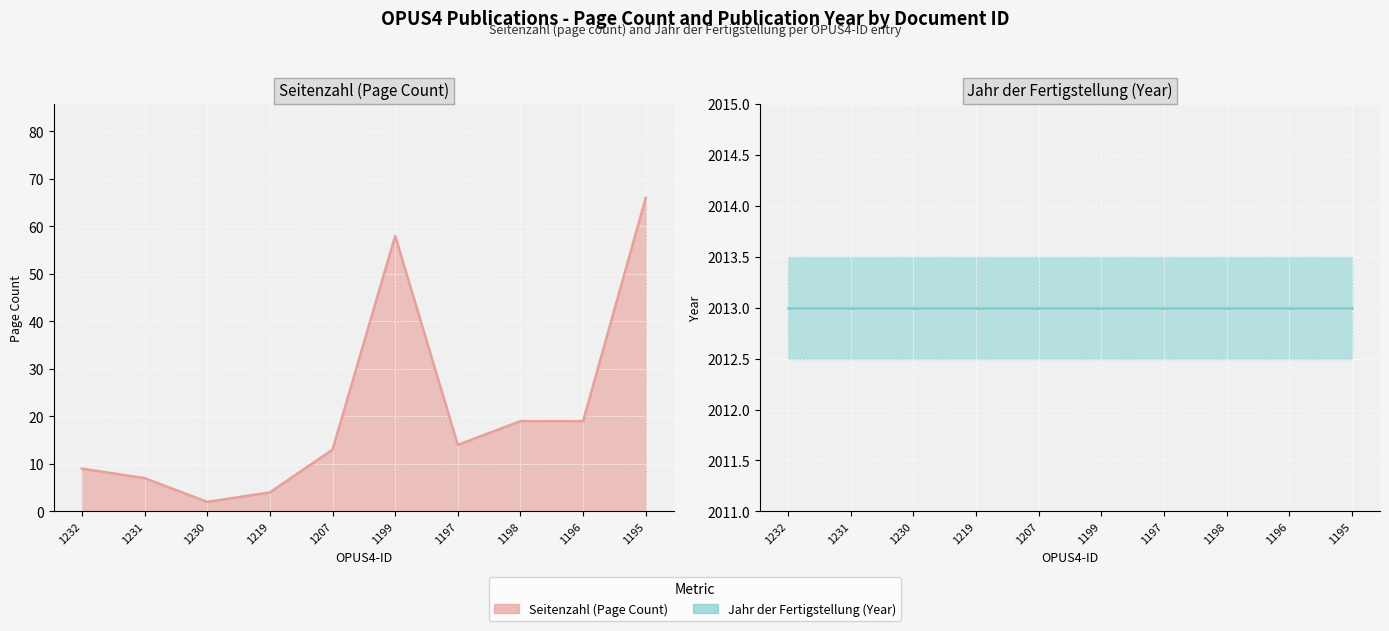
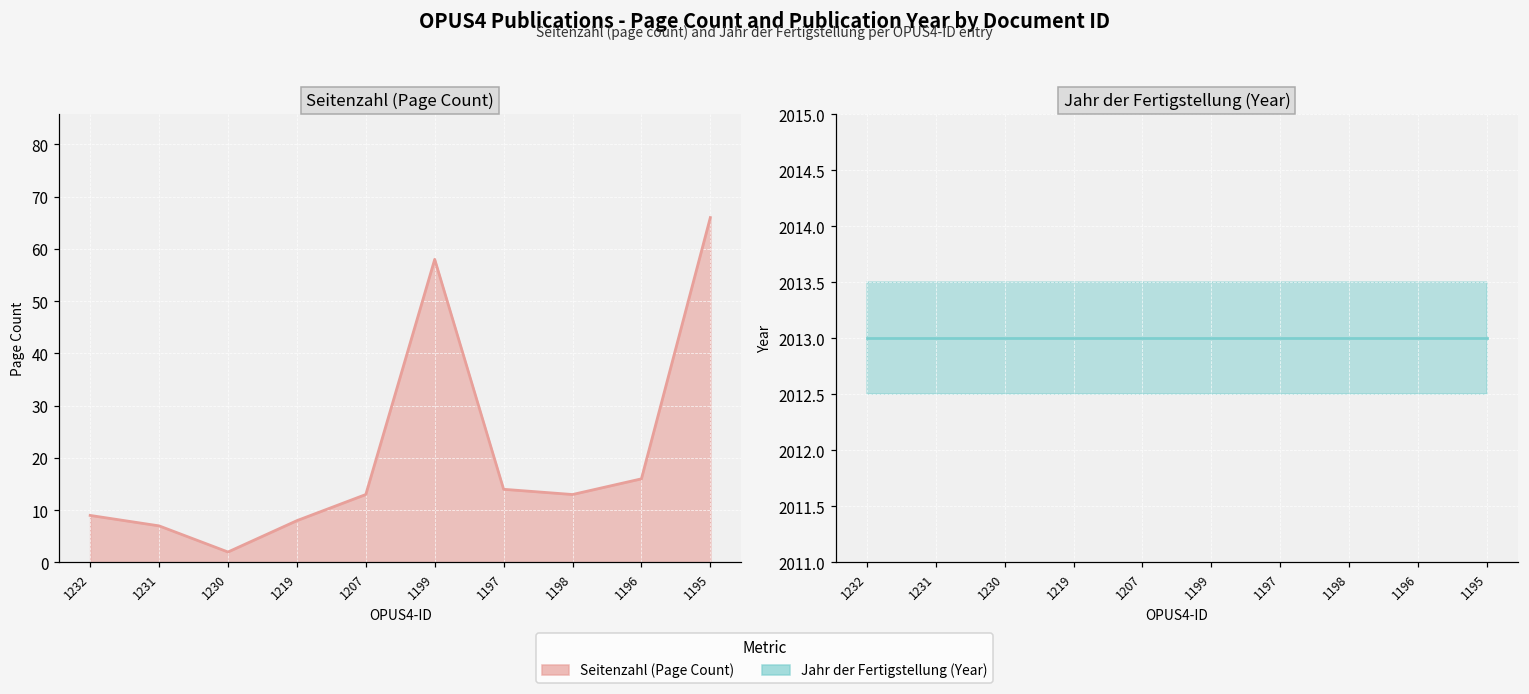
Seitenzahl (Page Count), 1219: 4 -> 8
Seitenzahl (Page Count), 1198: 19 -> 13
Seitenzahl (Page Count), 1196: 19 -> 16
